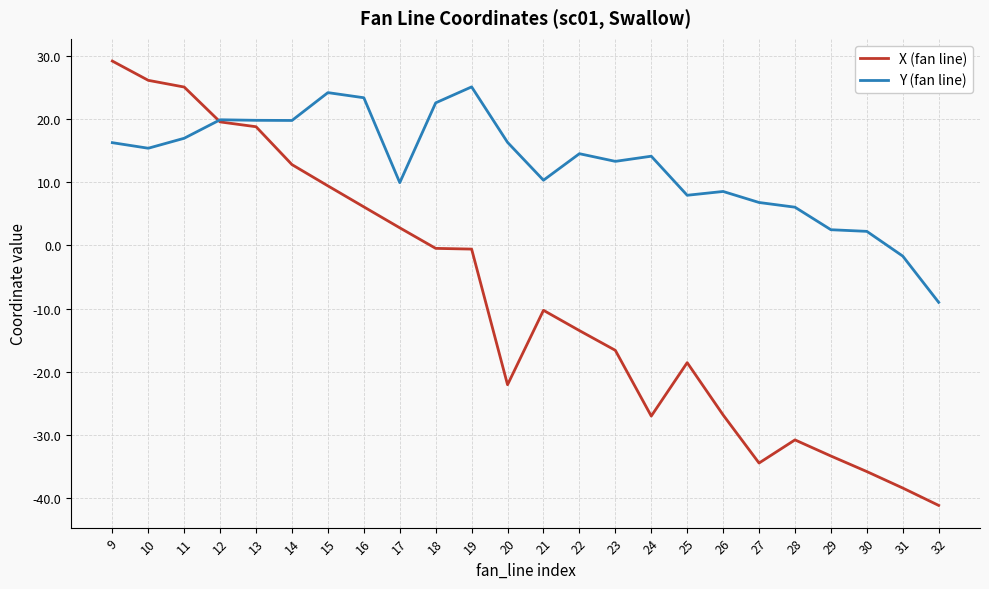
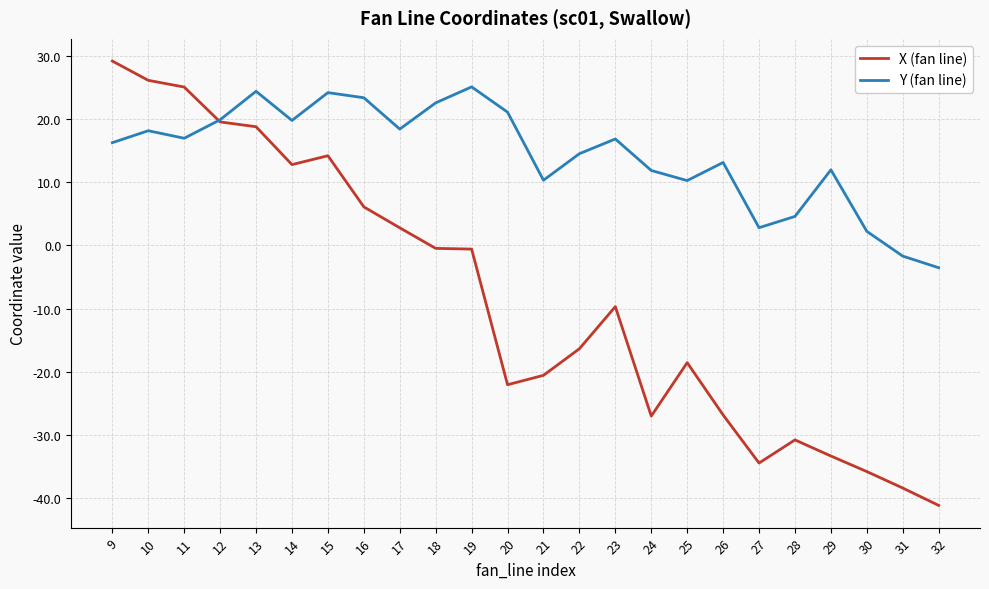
Y (fan line), 10: 15 -> 18
Y (fan line), 13: 20 -> 24
X (fan line), 15: 9 -> 14
Y (fan line), 17: 10 -> 18
Y (fan line), 20: 16 -> 21
X (fan line), 21: -10 -> -21
X (fan line), 22: -13 -> -16
X (fan line), 23: -17 -> -10
Y (fan line), 23: 13 -> 17
Y (fan line), 24: 14 -> 12
Y (fan line), 25: 8 -> 10
Y (fan line), 26: 9 -> 13
Y (fan line), 27: 7 -> 3
Y (fan line), 28: 6 -> 5
Y (fan line), 29: 3 -> 12
Y (fan line), 32: -9 -> -4
